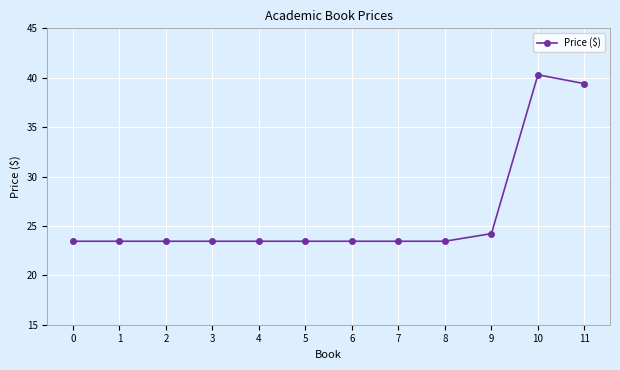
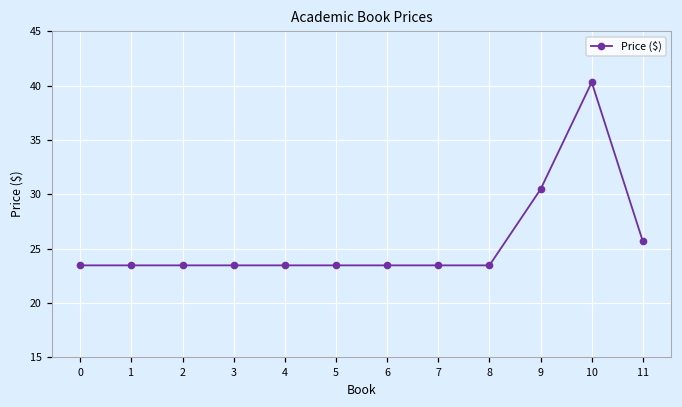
9: 24 -> 30
11: 39 -> 26
